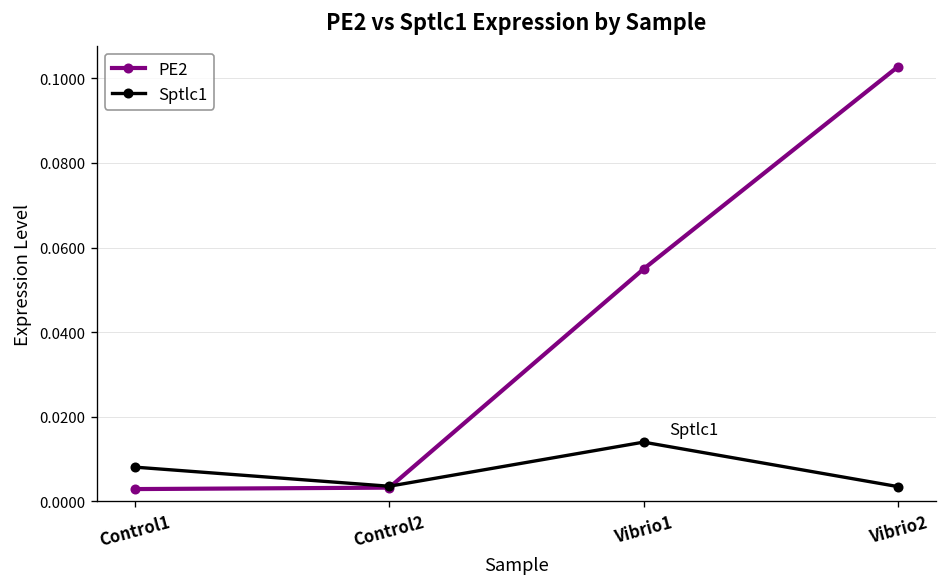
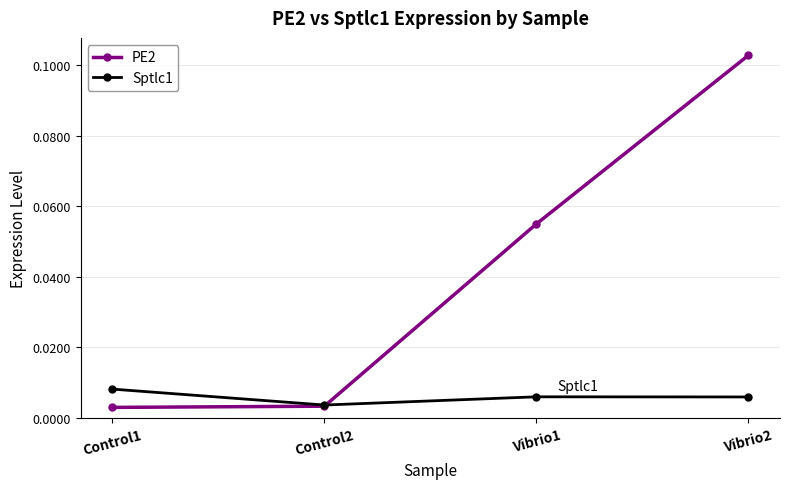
Sptlc1, Vibrio1: 0.014 -> 0.006
Sptlc1, Vibrio2: 0.003 -> 0.006
